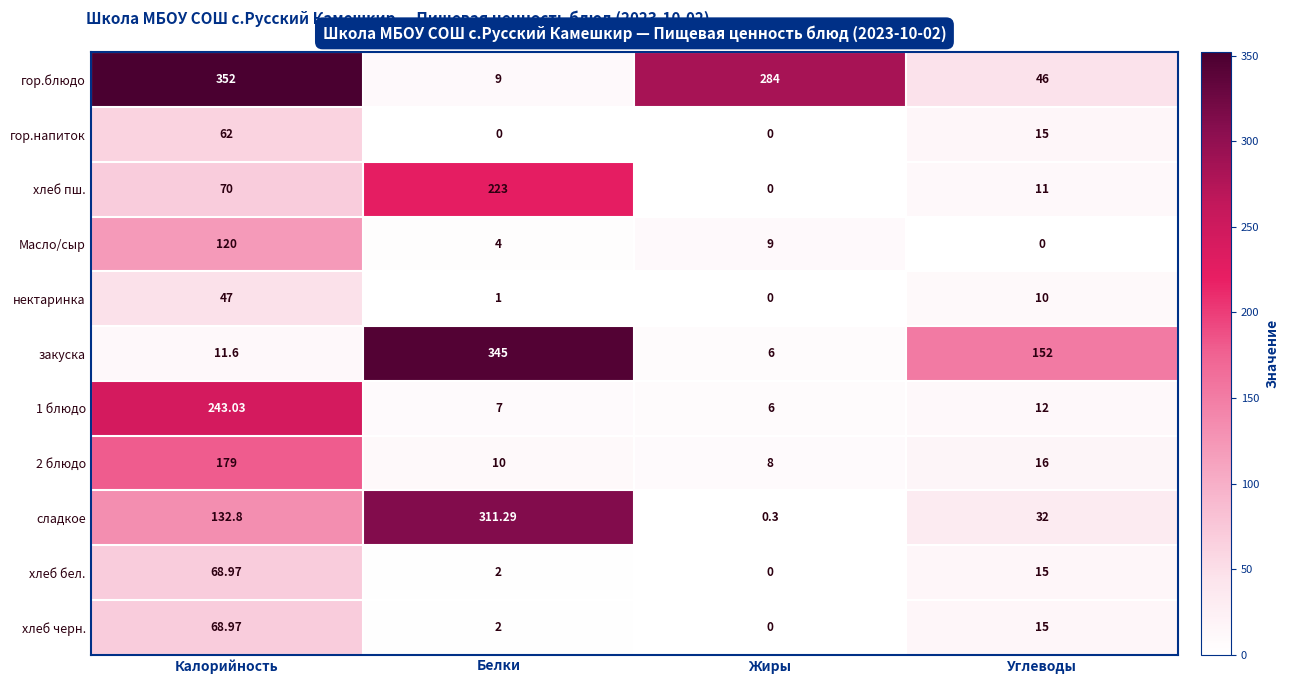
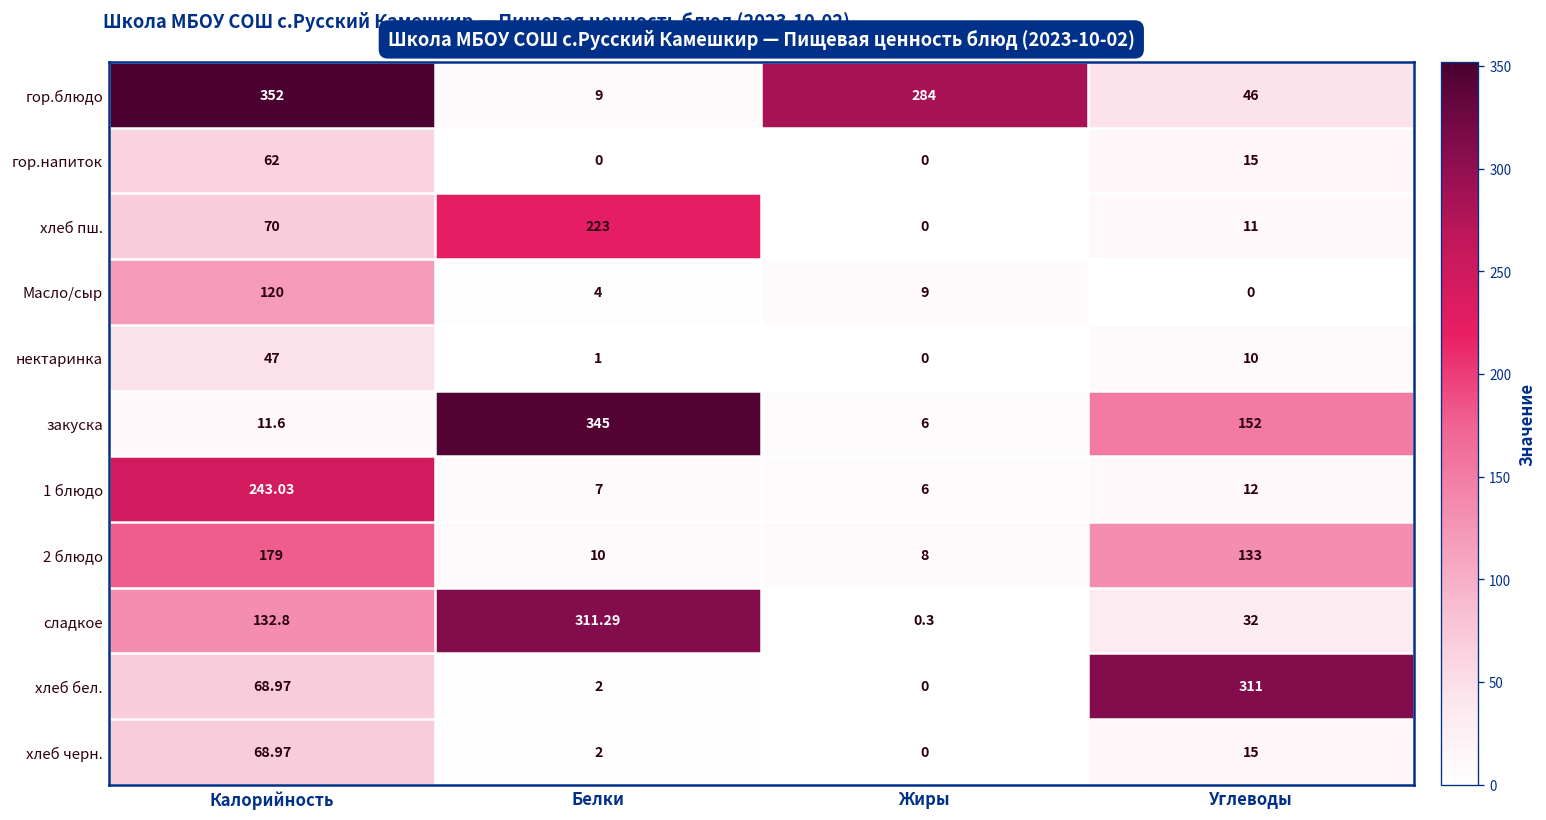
2 блюдо, Углеводы: 16 -> 133
хлеб бел., Углеводы: 15 -> 311
